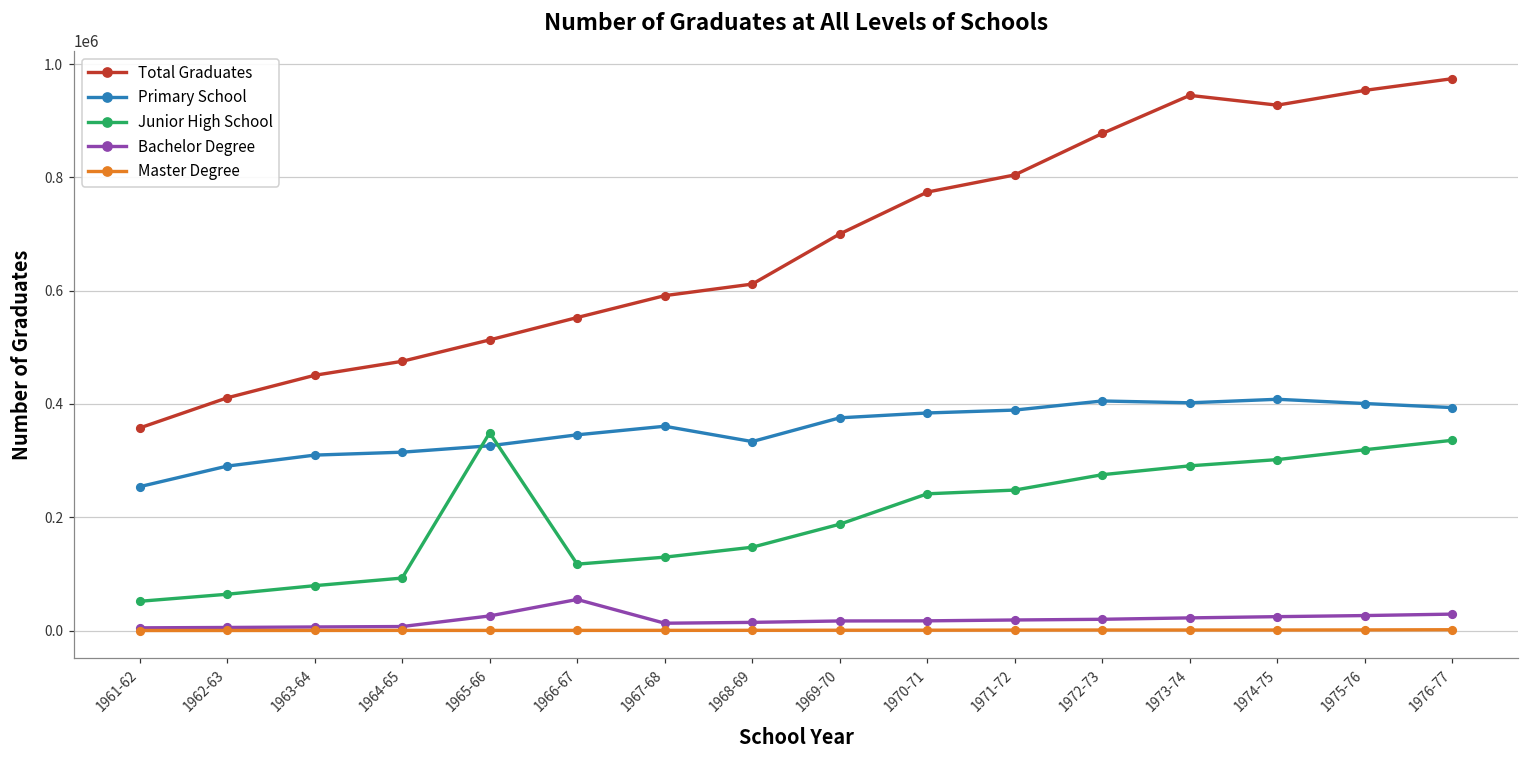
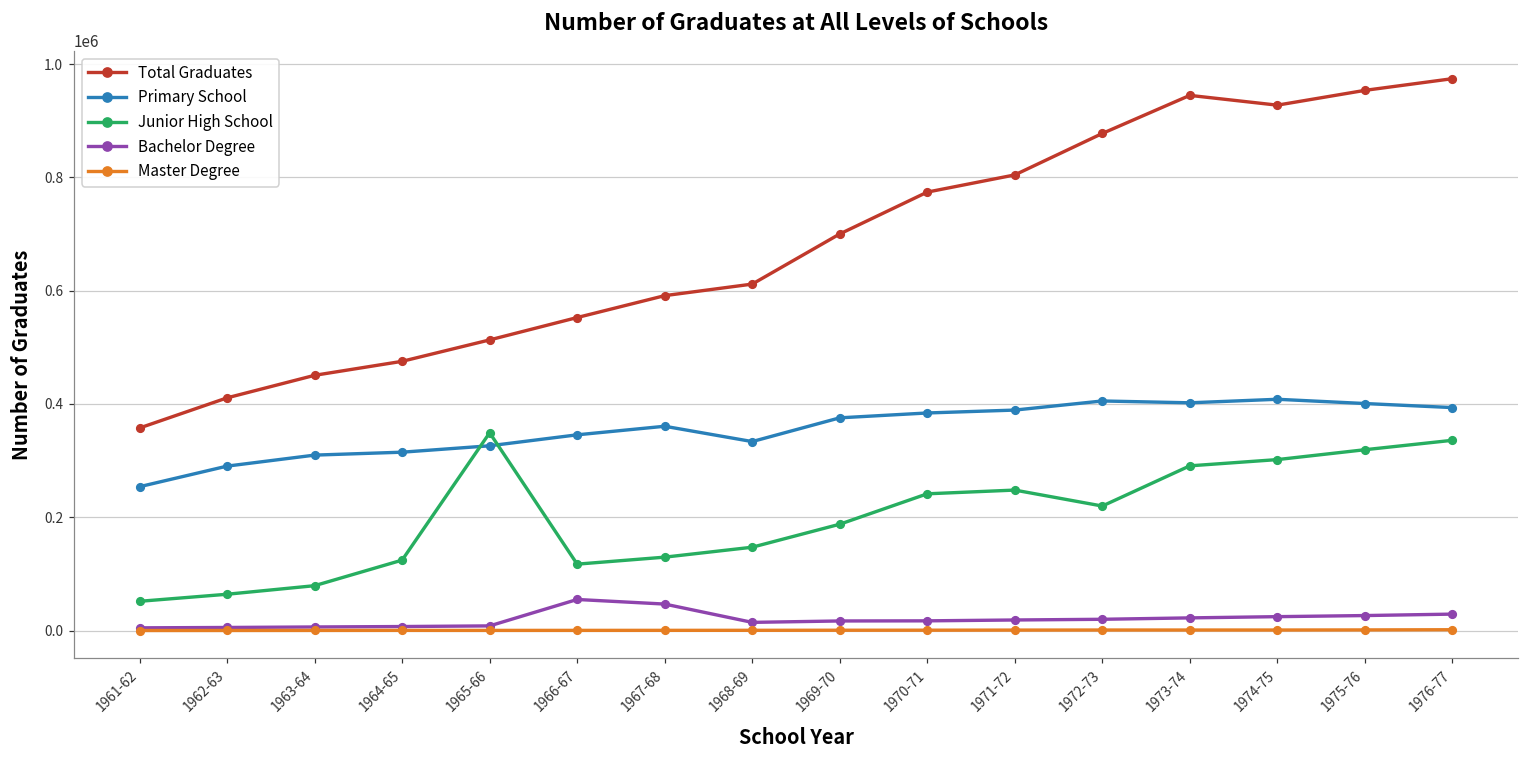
Junior High School, 1964-65: 90000 -> 120000
Bachelor Degree, 1965-66: 30000 -> 10000
Bachelor Degree, 1967-68: 10000 -> 50000
Junior High School, 1972-73: 280000 -> 220000
